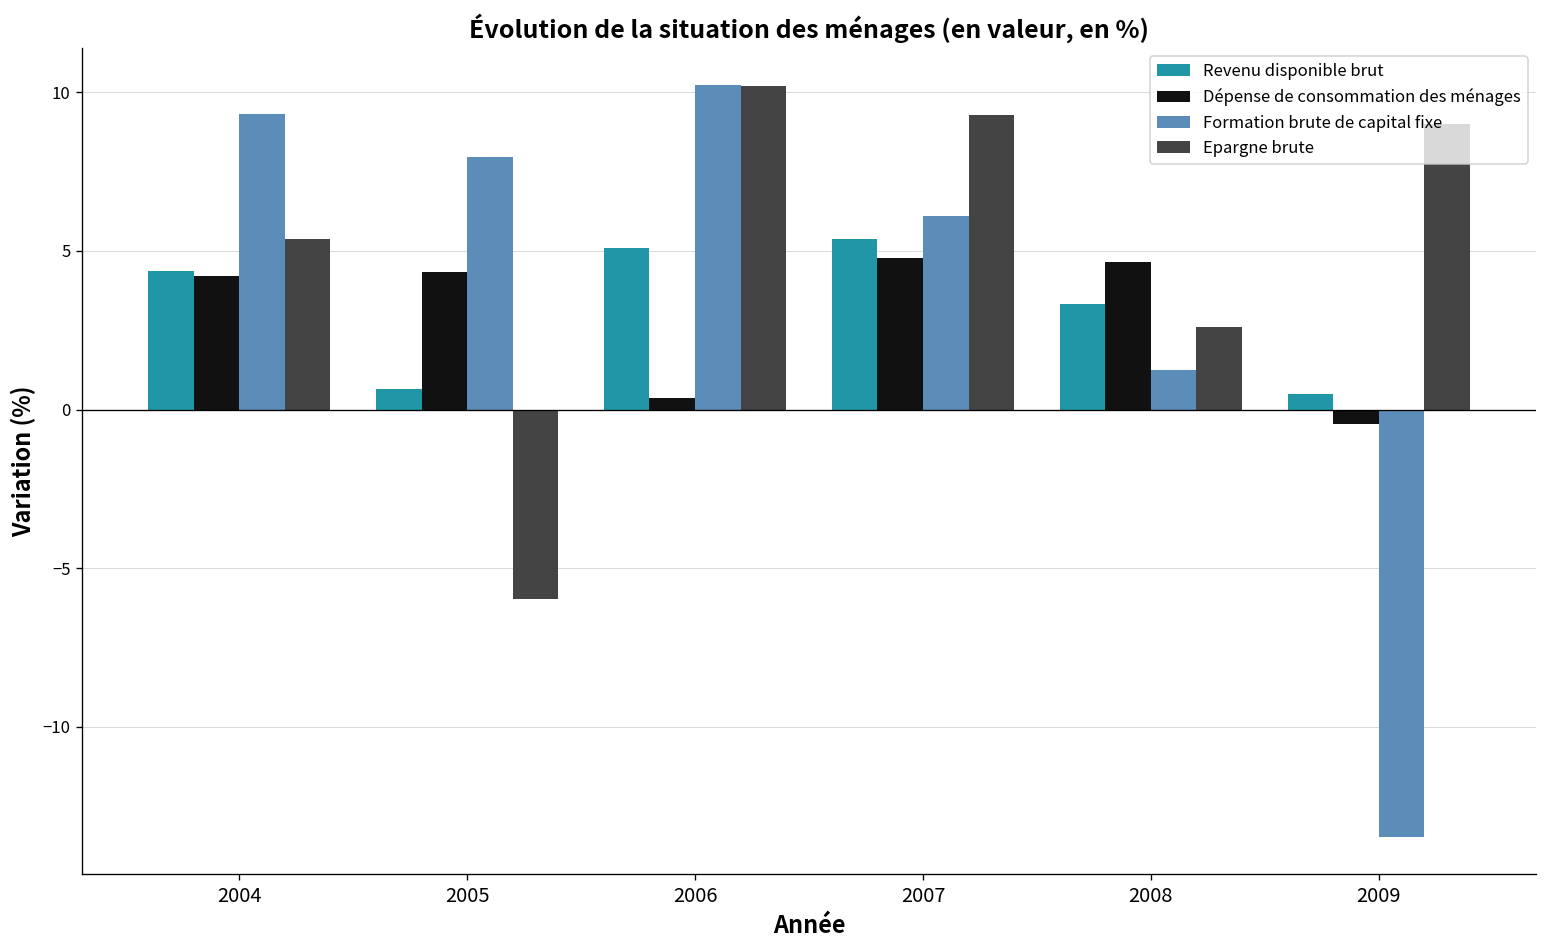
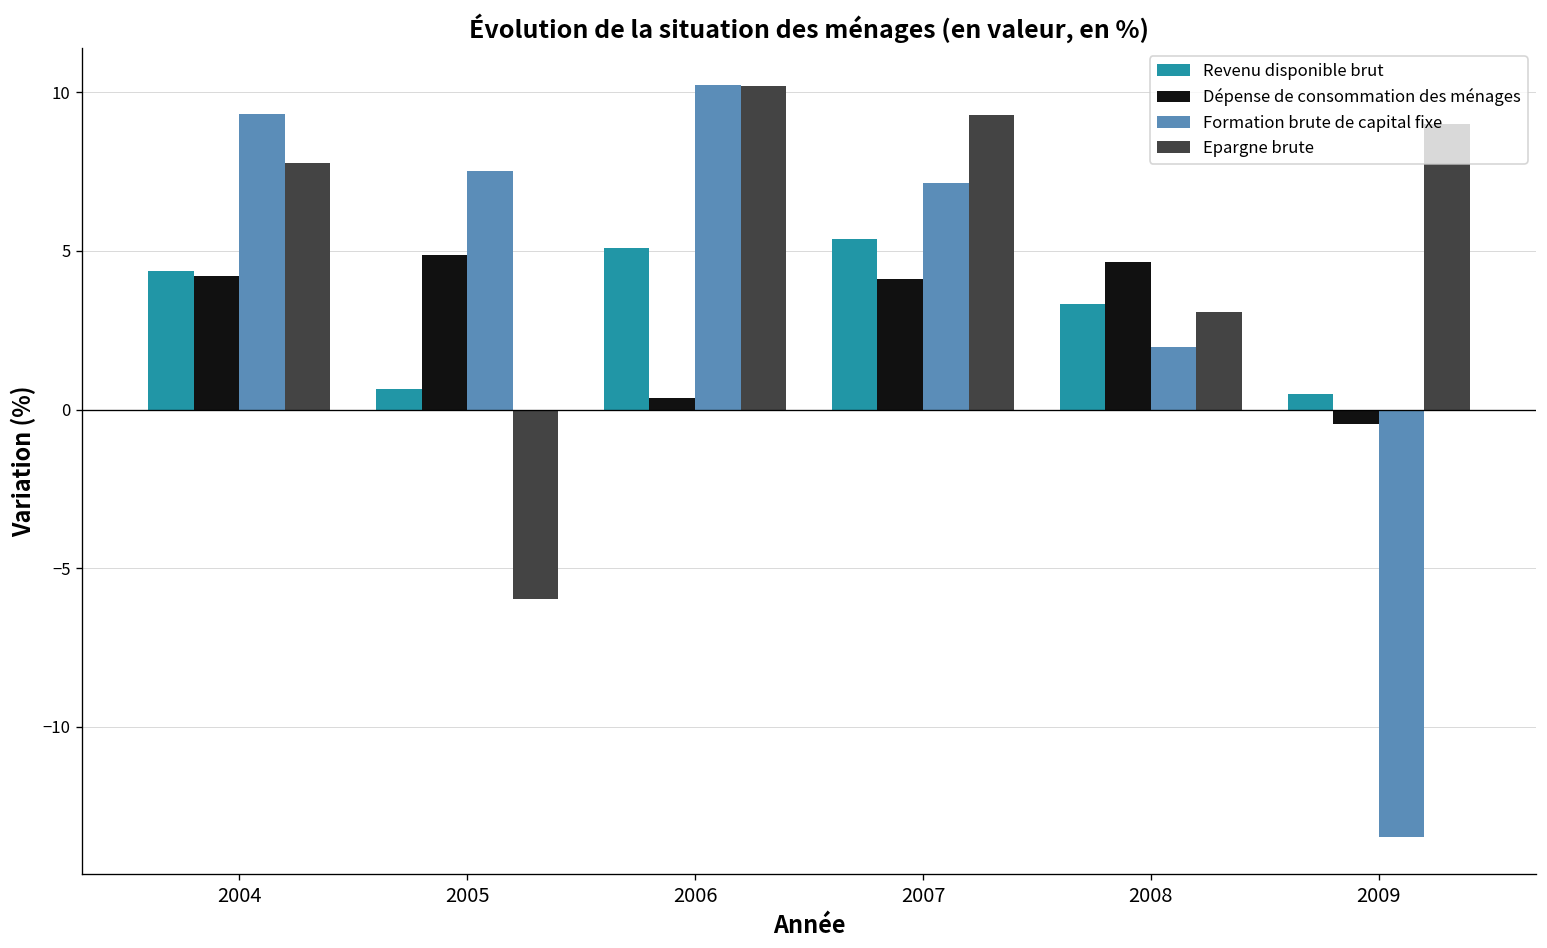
Epargne brute, 2004: 5.4 -> 7.8
Dépense de consommation des ménages, 2005: 4.3 -> 4.9
Formation brute de capital fixe, 2005: 8.0 -> 7.5
Dépense de consommation des ménages, 2007: 4.8 -> 4.1
Formation brute de capital fixe, 2007: 6.1 -> 7.1
Formation brute de capital fixe, 2008: 1.2 -> 2.0
Epargne brute, 2008: 2.6 -> 3.1
